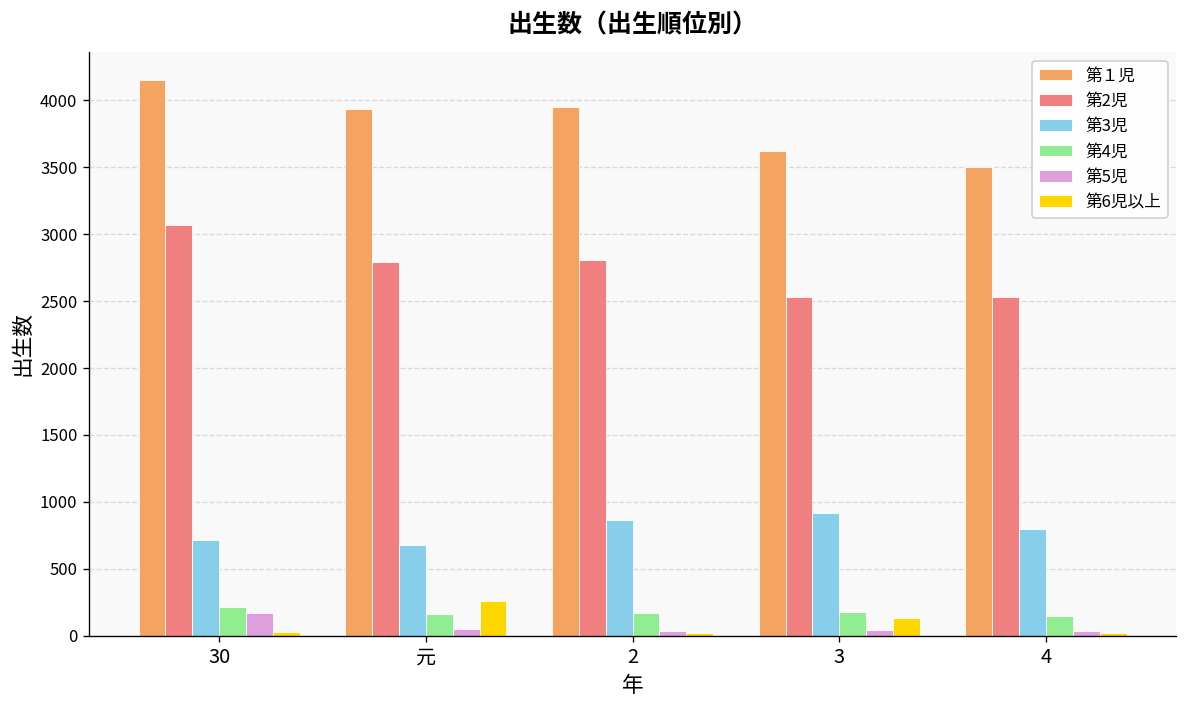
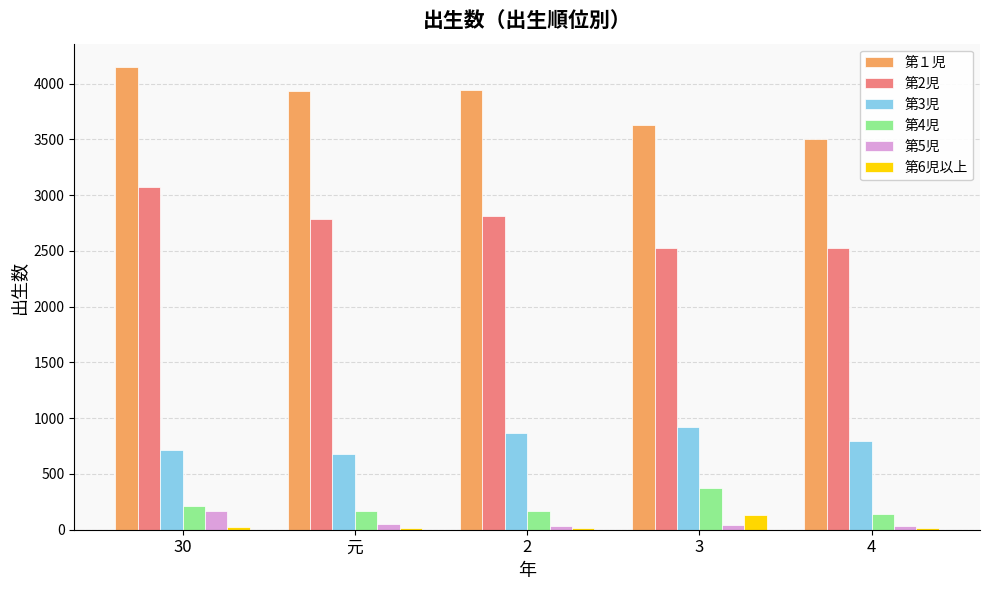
第6児以上, 元: 260 -> 20
第4児, 3: 180 -> 380
